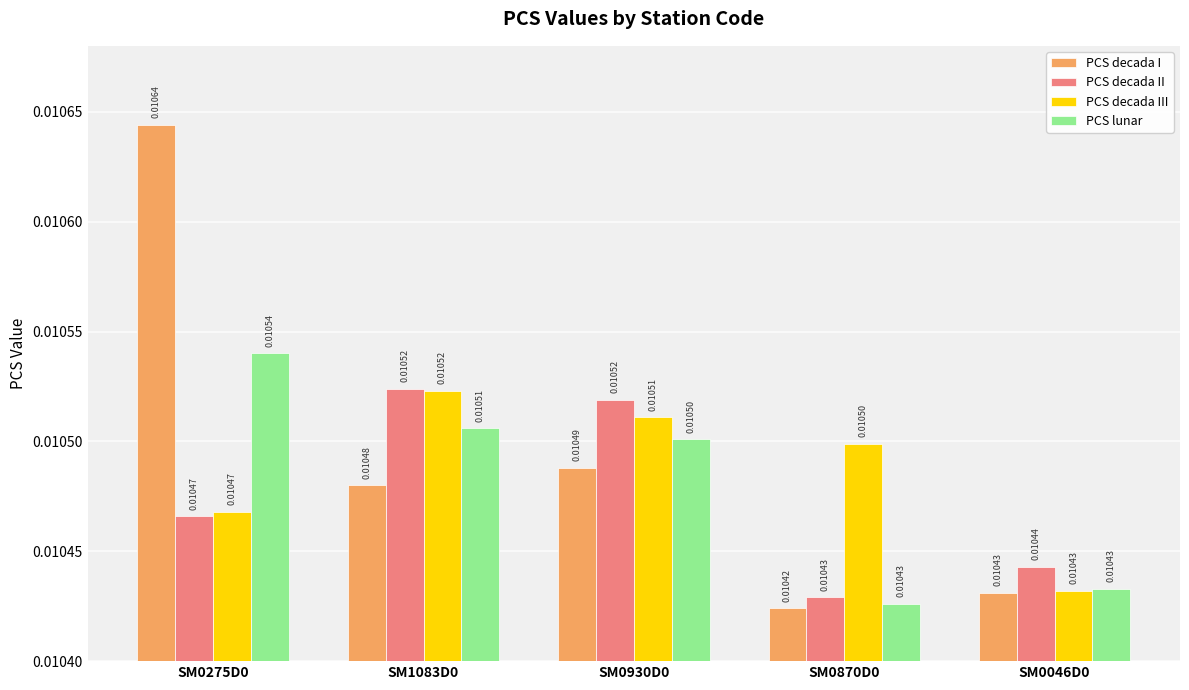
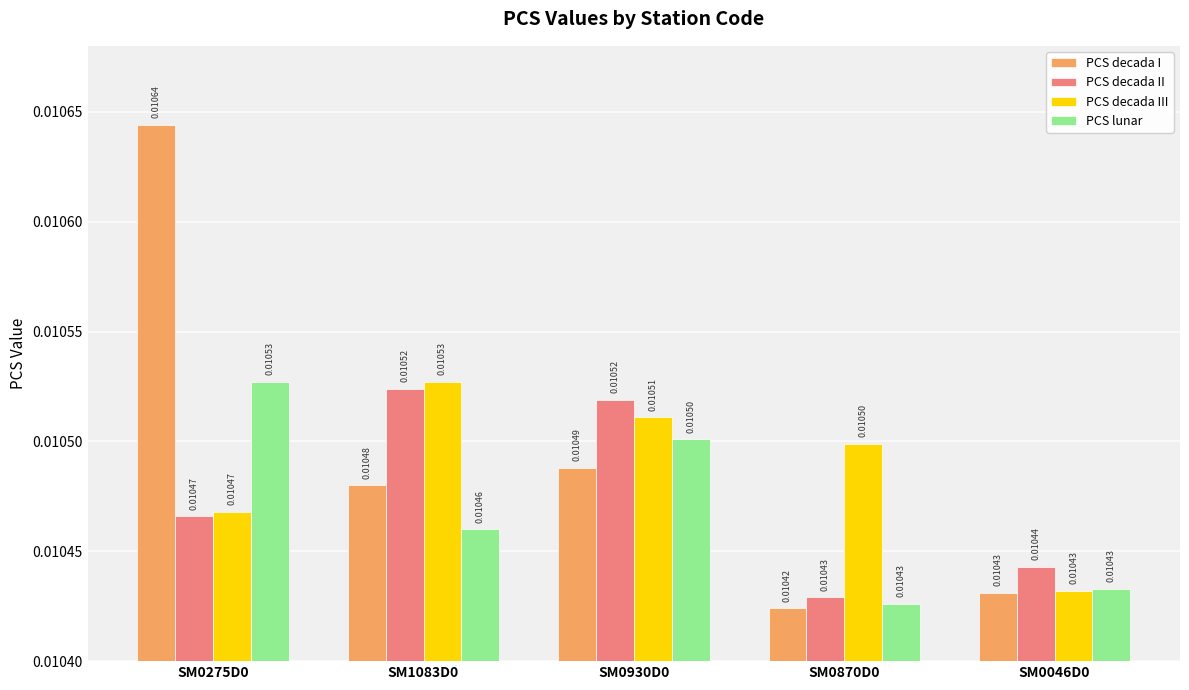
PCS lunar, SM0275D0: 0.01054 -> 0.01053
PCS decada III, SM1083D0: 0.01052 -> 0.01053
PCS lunar, SM1083D0: 0.01051 -> 0.01046
